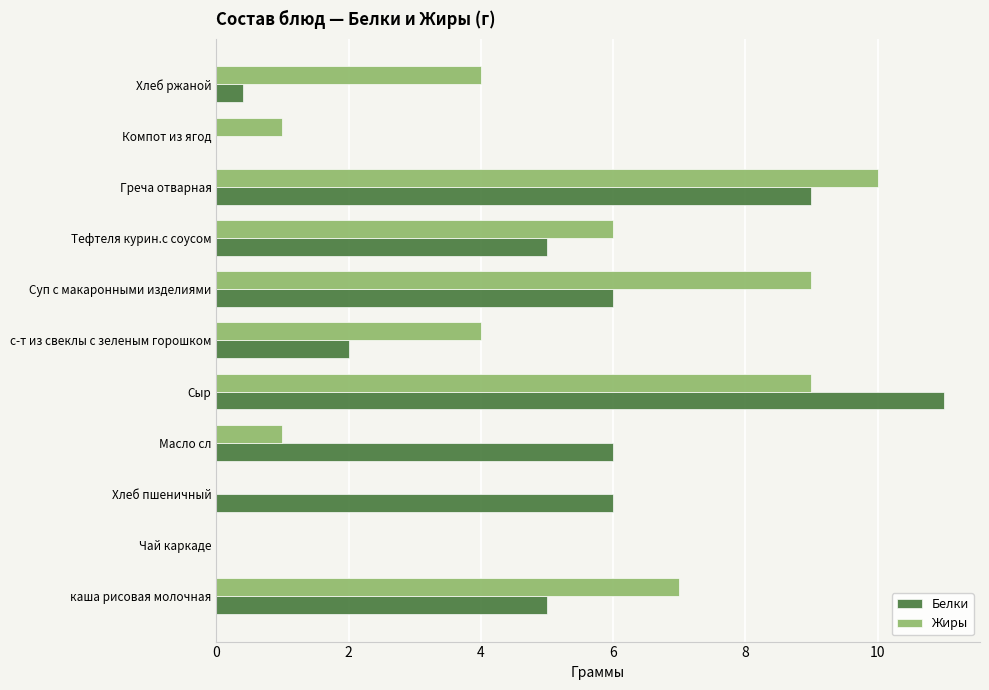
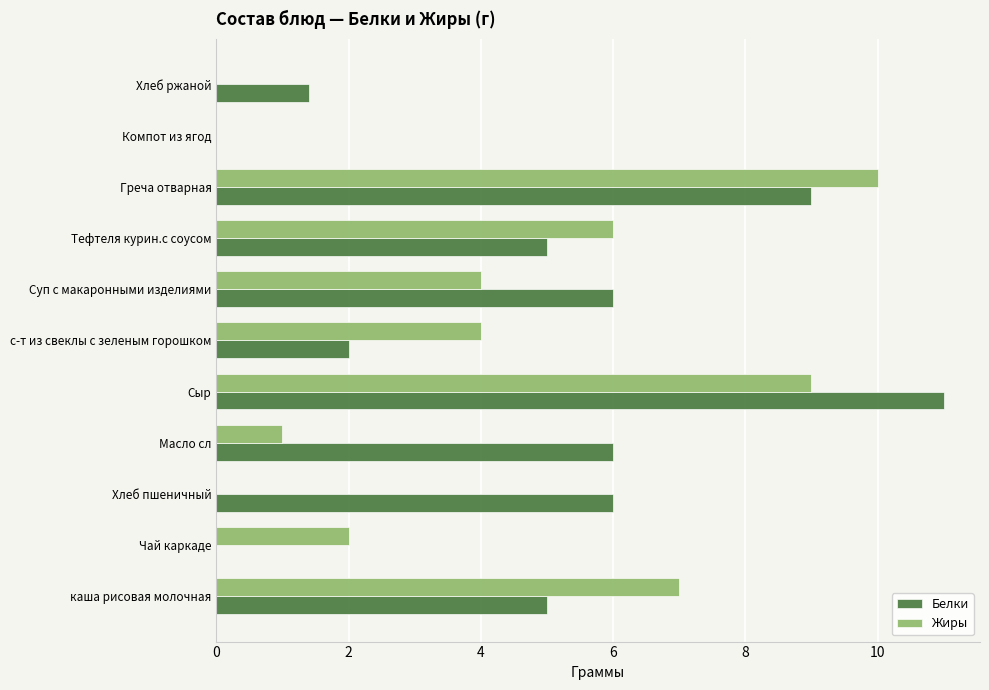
Жиры, Хлеб ржаной: 4 -> 0
Белки, Хлеб ржаной: 0.4 -> 1.4
Жиры, Компот из ягод: 1 -> 0
Жиры, Суп с макаронными изделиями: 9 -> 4
Жиры, Чай каркаде: 0 -> 2
